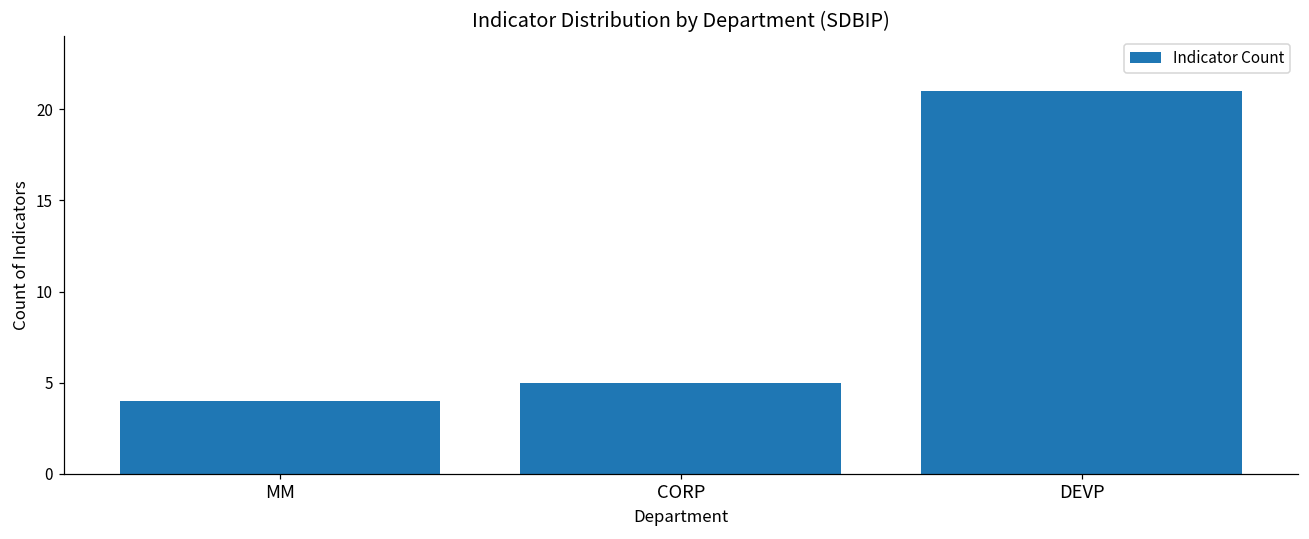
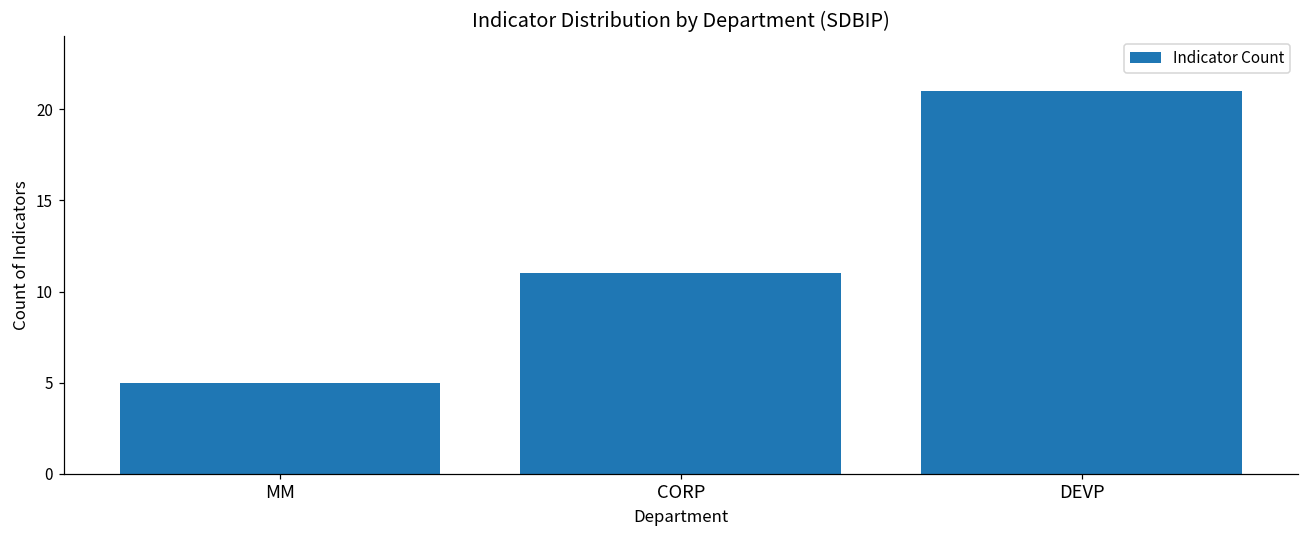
MM: 4 -> 5
CORP: 5 -> 11
